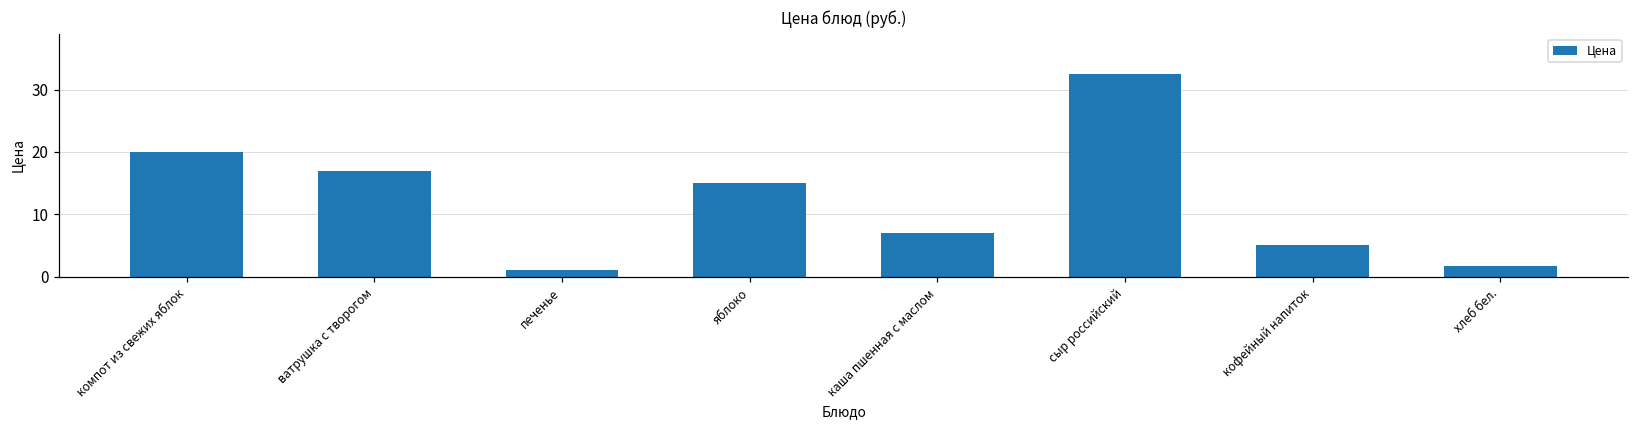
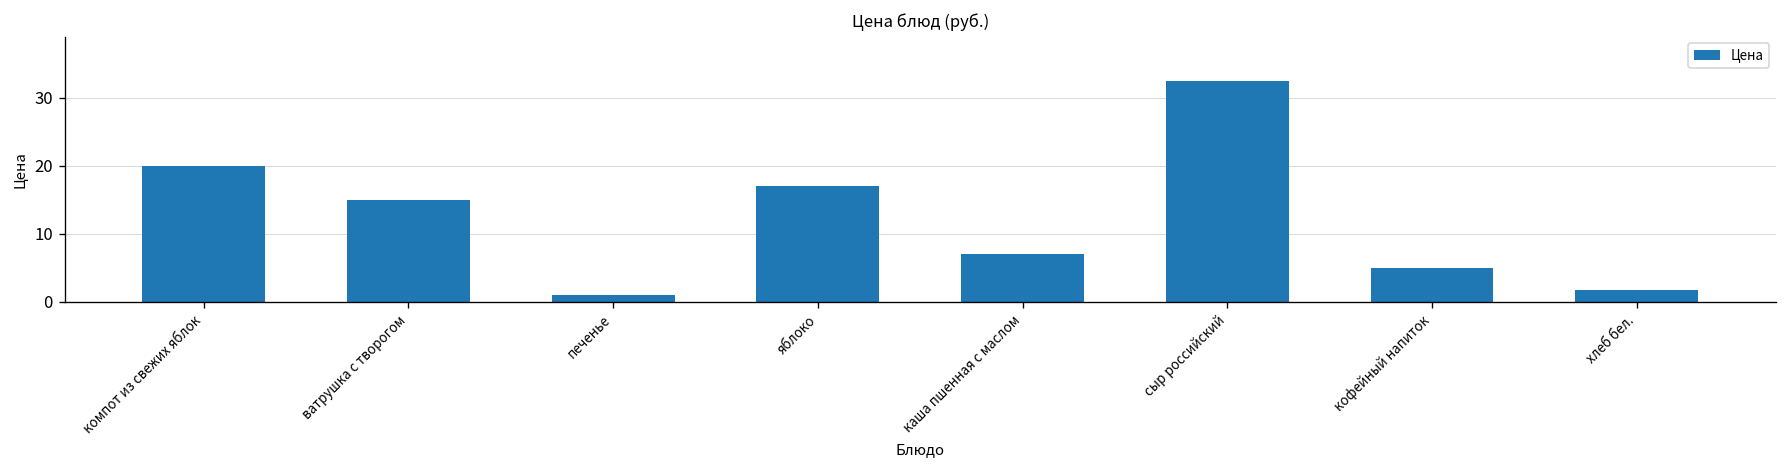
ватрушка с творогом: 17 -> 15
яблоко: 15 -> 17
